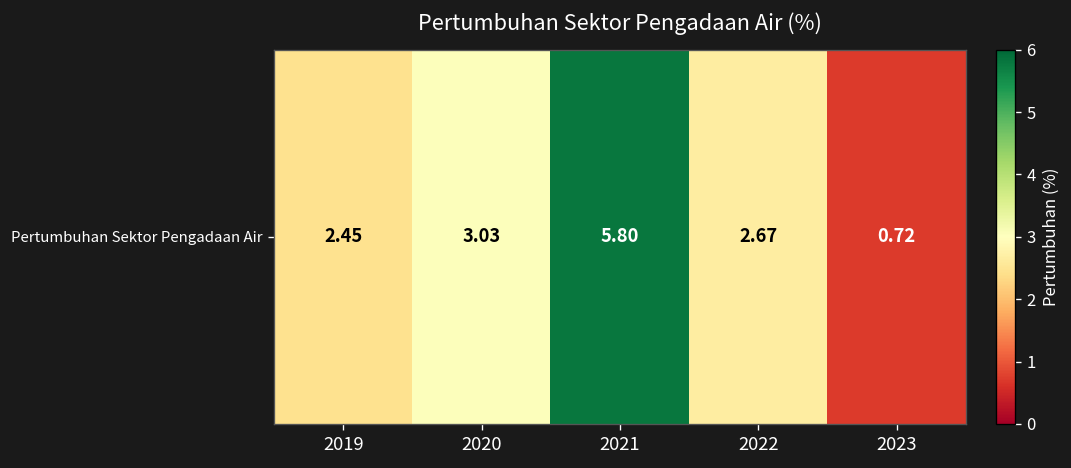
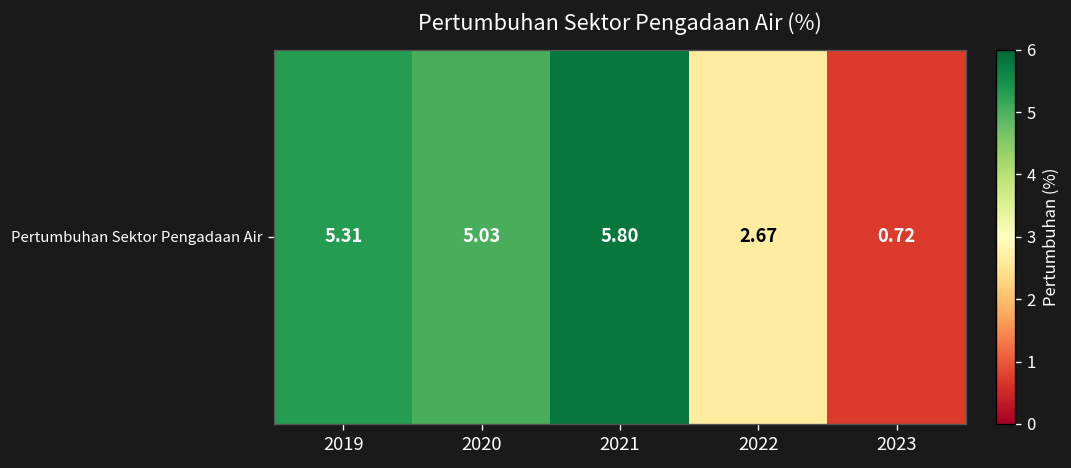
Pertumbuhan Sektor Pengadaan Air, 2019: 2.45 -> 5.31
Pertumbuhan Sektor Pengadaan Air, 2020: 3.03 -> 5.03
